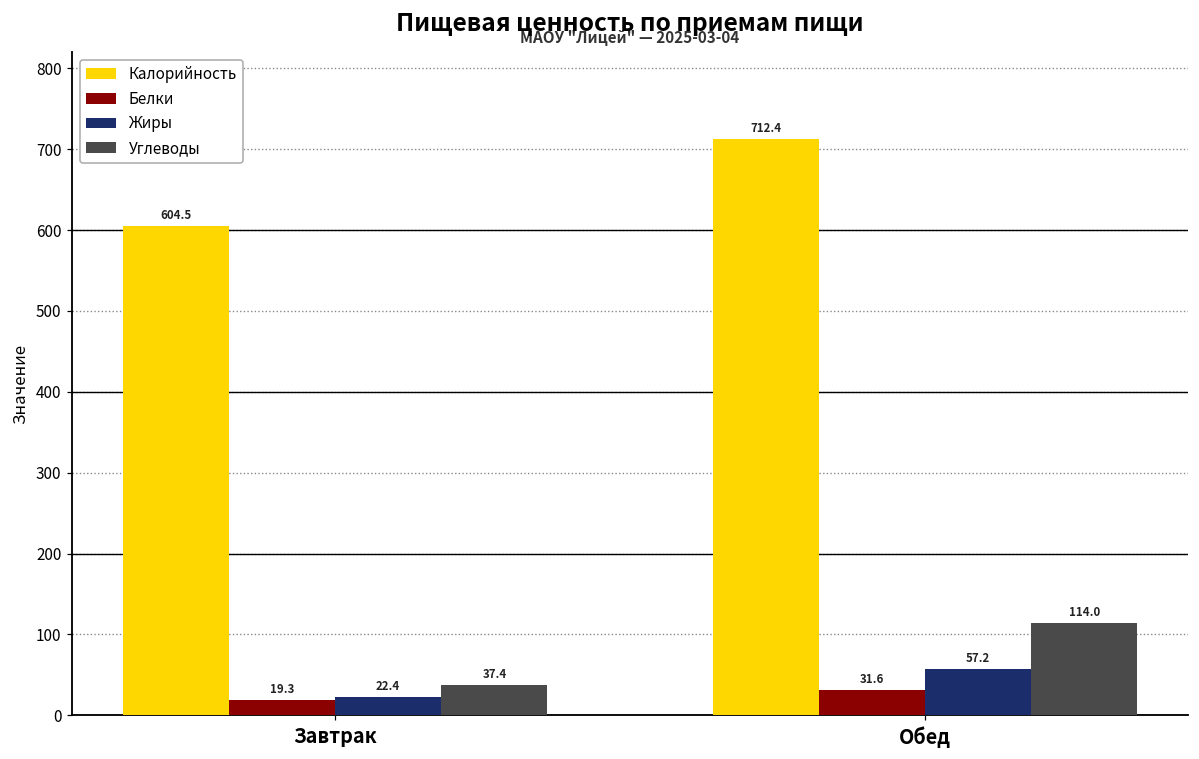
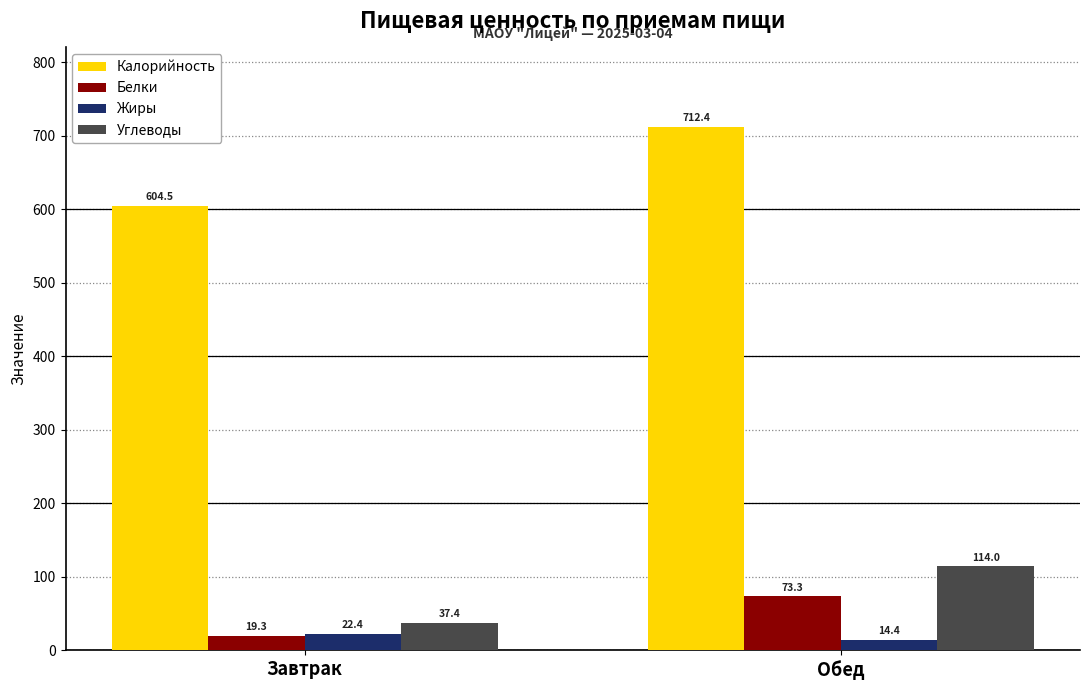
Белки, Обед: 31.6 -> 73.3
Жиры, Обед: 57.2 -> 14.4
